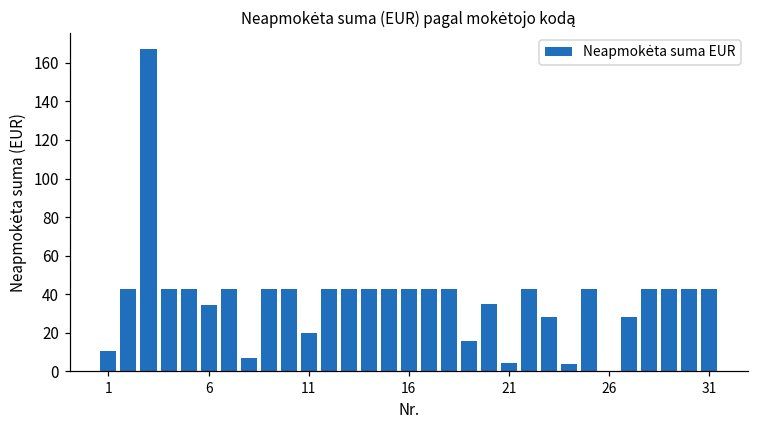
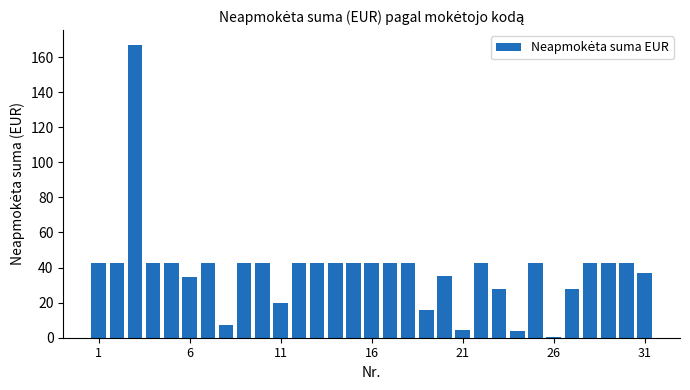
1: 11 -> 43
31: 43 -> 37
